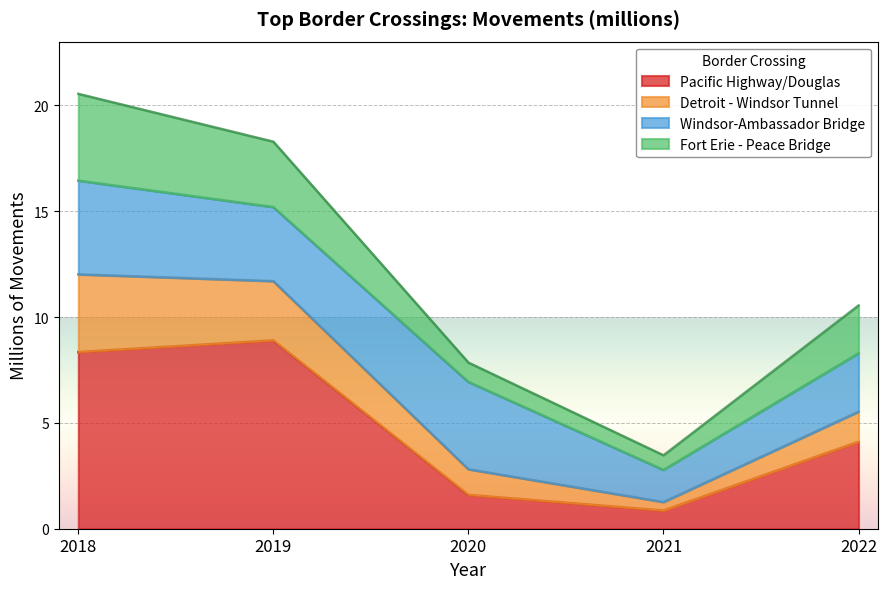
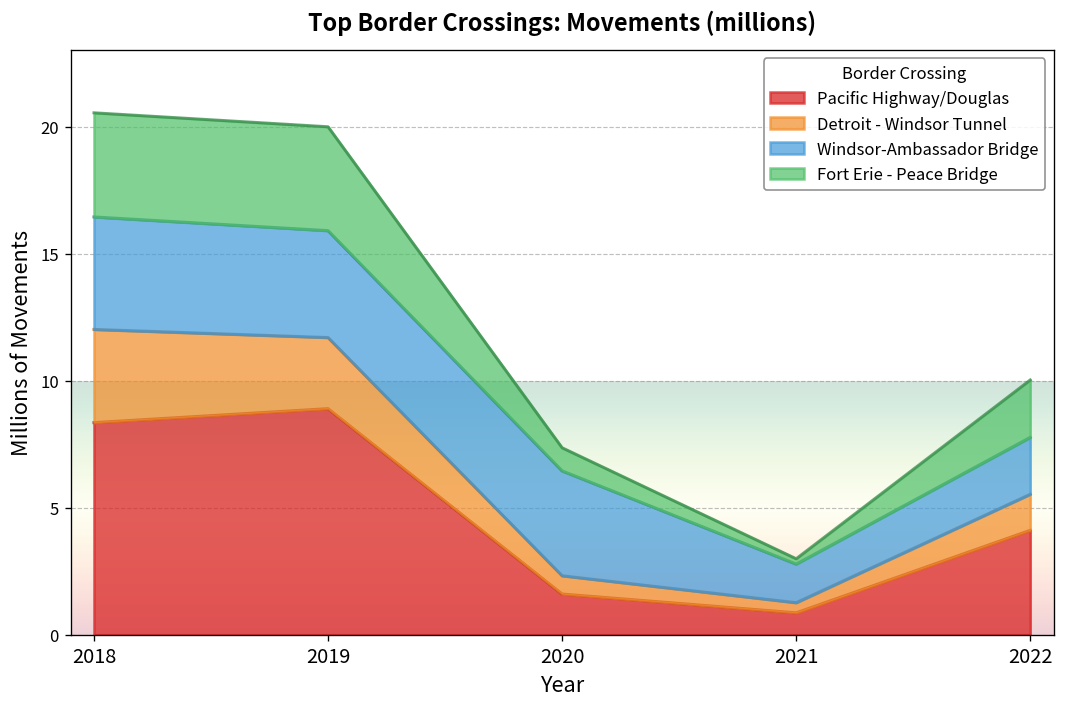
Windsor-Ambassador Bridge, 2019: 3.5 -> 4.2
Fort Erie - Peace Bridge, 2019: 3.1 -> 4.1
Detroit - Windsor Tunnel, 2020: 1.2 -> 0.7
Fort Erie - Peace Bridge, 2021: 0.7 -> 0.2
Windsor-Ambassador Bridge, 2022: 2.8 -> 2.2
